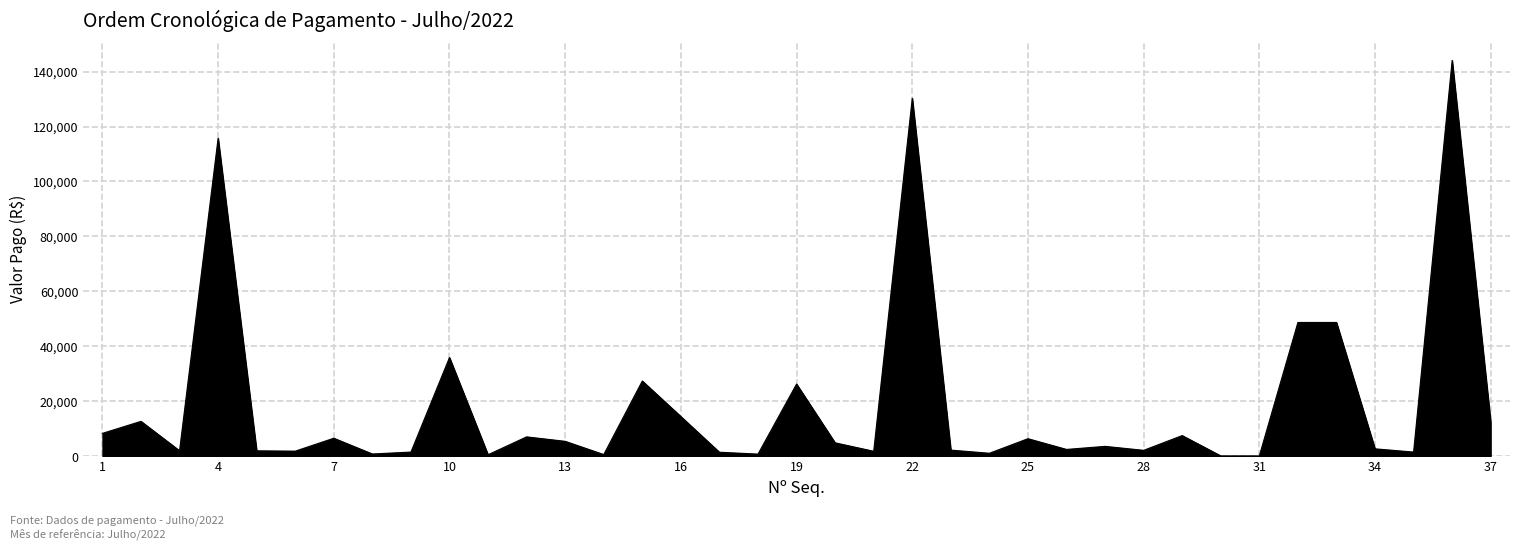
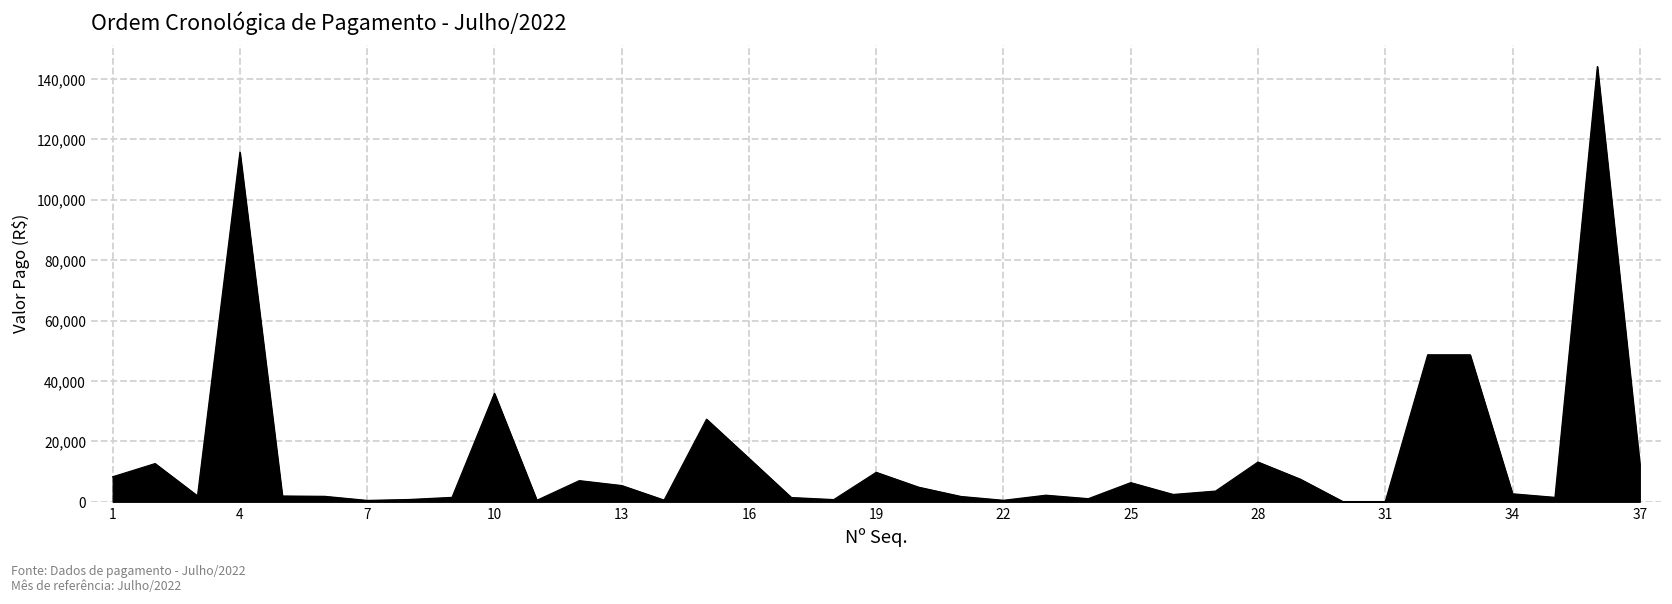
7: 7,000 -> 0
19: 26,000 -> 10,000
22: 130,000 -> 0
28: 2,000 -> 13,000
